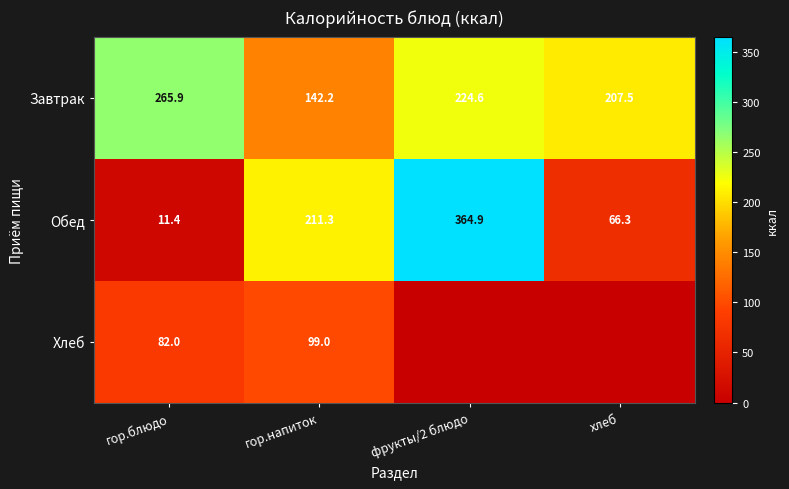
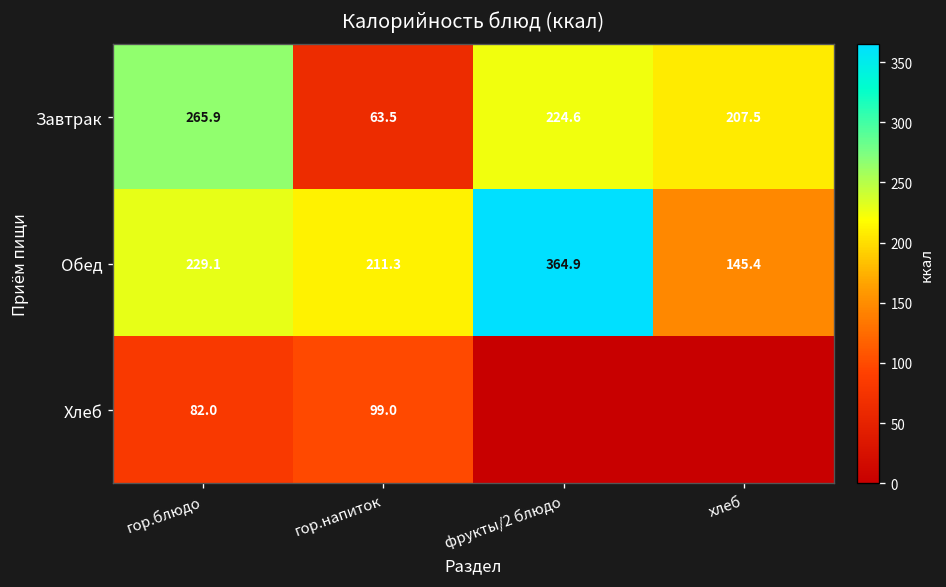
Завтрак, гор.напиток: 142.2 -> 63.5
Обед, гор.блюдо: 11.4 -> 229.1
Обед, хлеб: 66.3 -> 145.4
